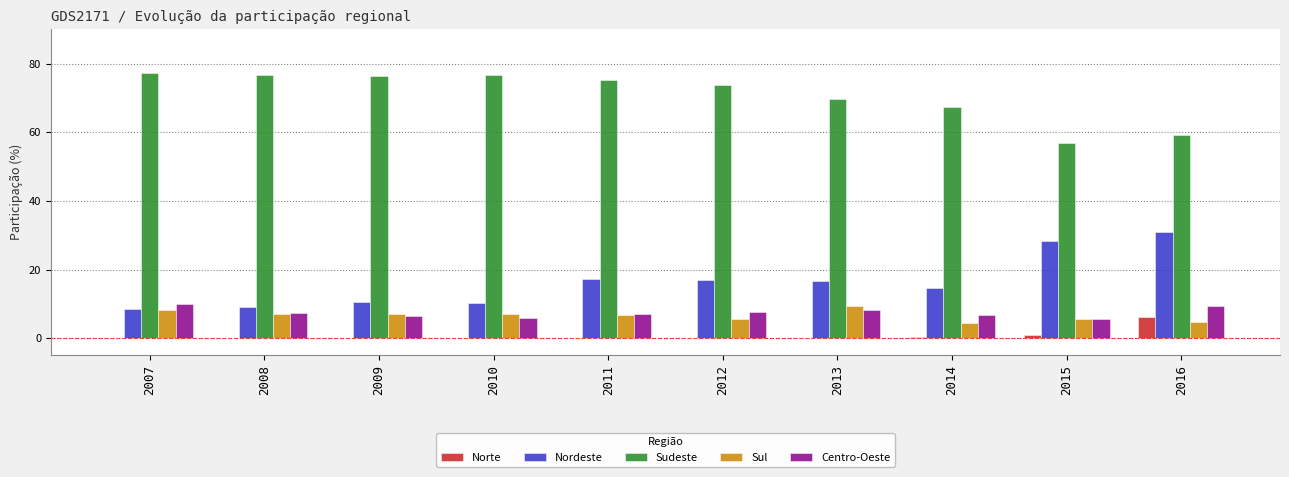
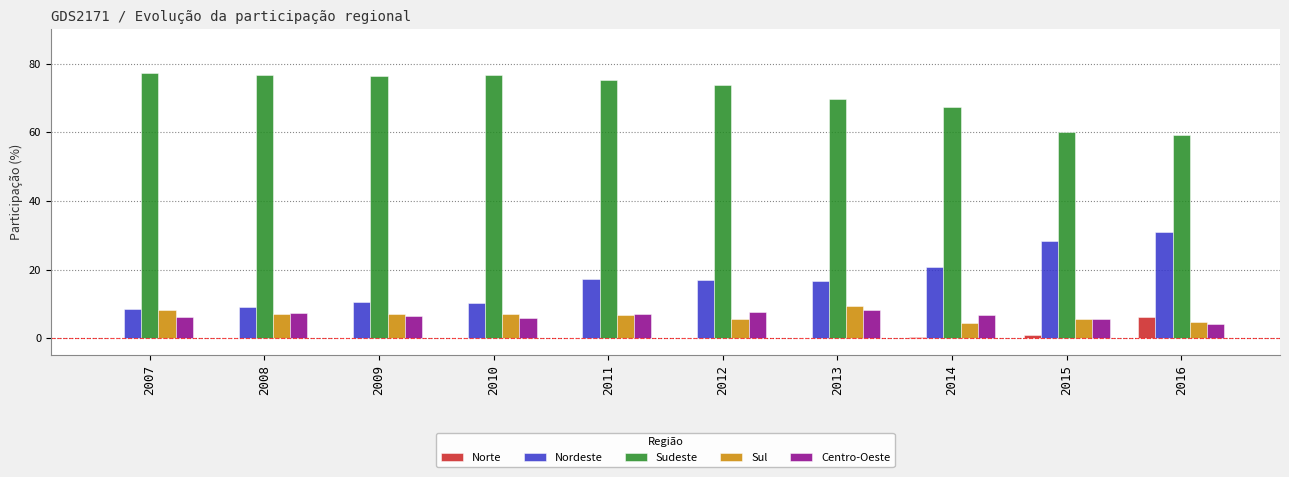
Centro-Oeste, 2007: 10 -> 6
Nordeste, 2014: 15 -> 21
Sudeste, 2015: 57 -> 60
Centro-Oeste, 2016: 9 -> 4
